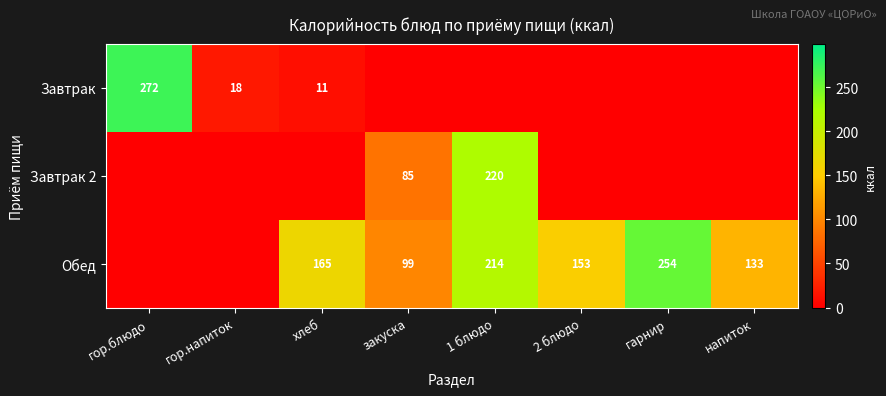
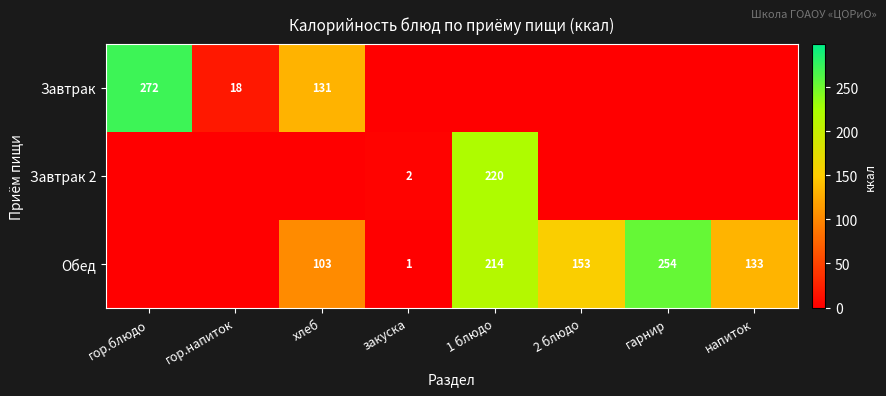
Завтрак, хлеб: 11 -> 131
Завтрак 2, закуска: 85 -> 2
Обед, хлеб: 165 -> 103
Обед, закуска: 99 -> 1
